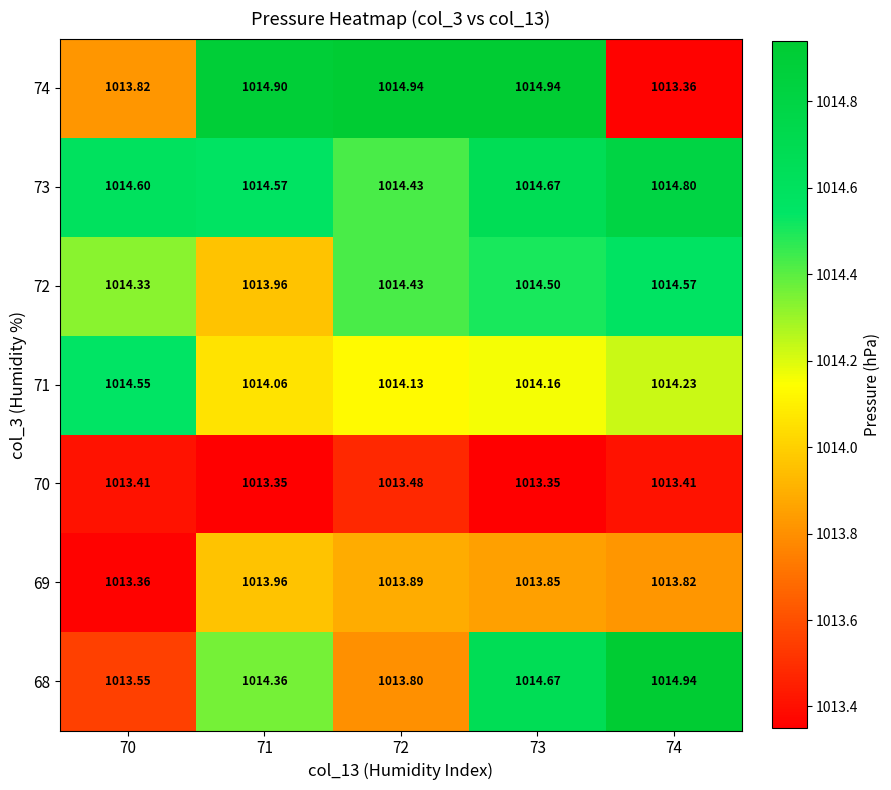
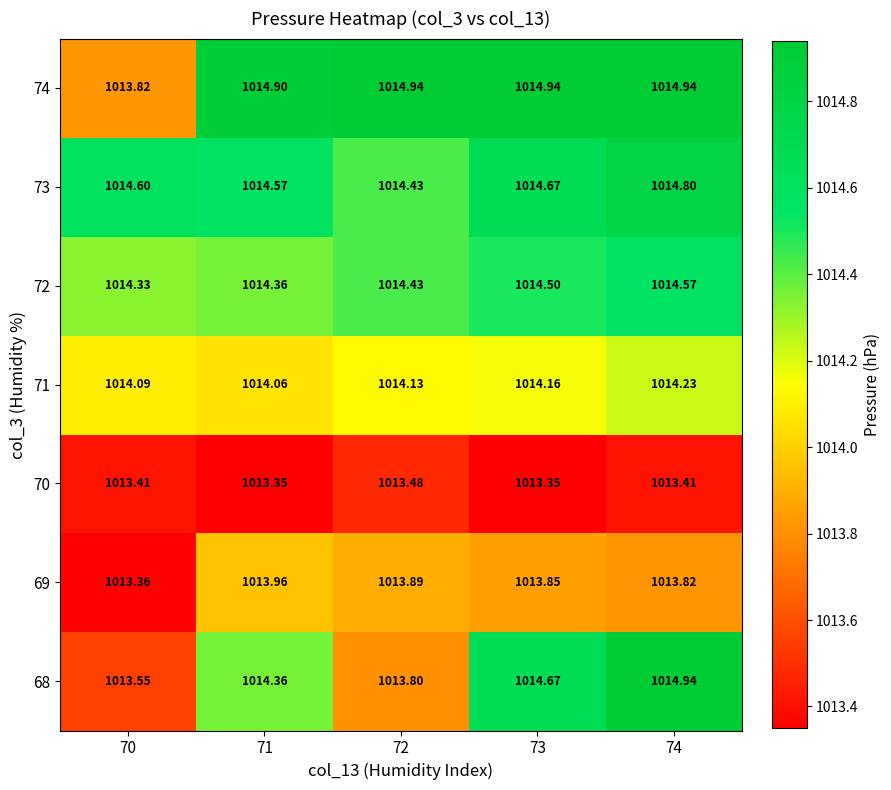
74, 74: 1013.36 -> 1014.94
72, 71: 1013.96 -> 1014.36
71, 70: 1014.55 -> 1014.09
